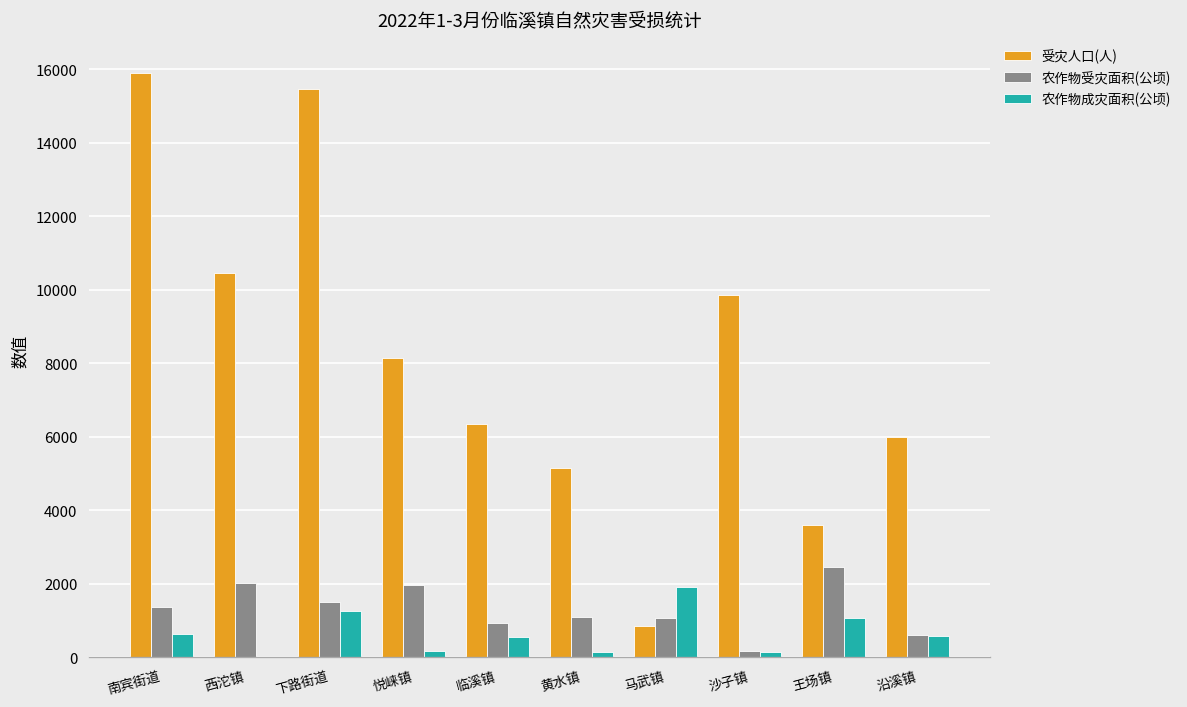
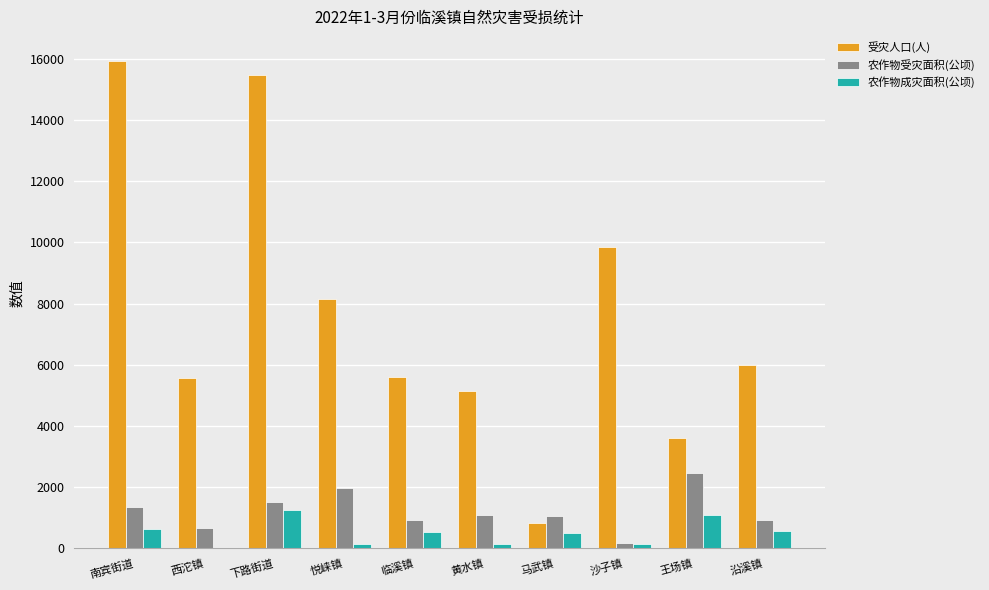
受灾人口(人), 西沱镇: 10500 -> 5600
农作物受灾面积(公顷), 西沱镇: 2000 -> 700
受灾人口(人), 临溪镇: 6300 -> 5600
农作物成灾面积(公顷), 马武镇: 1900 -> 500
农作物受灾面积(公顷), 沿溪镇: 600 -> 900
